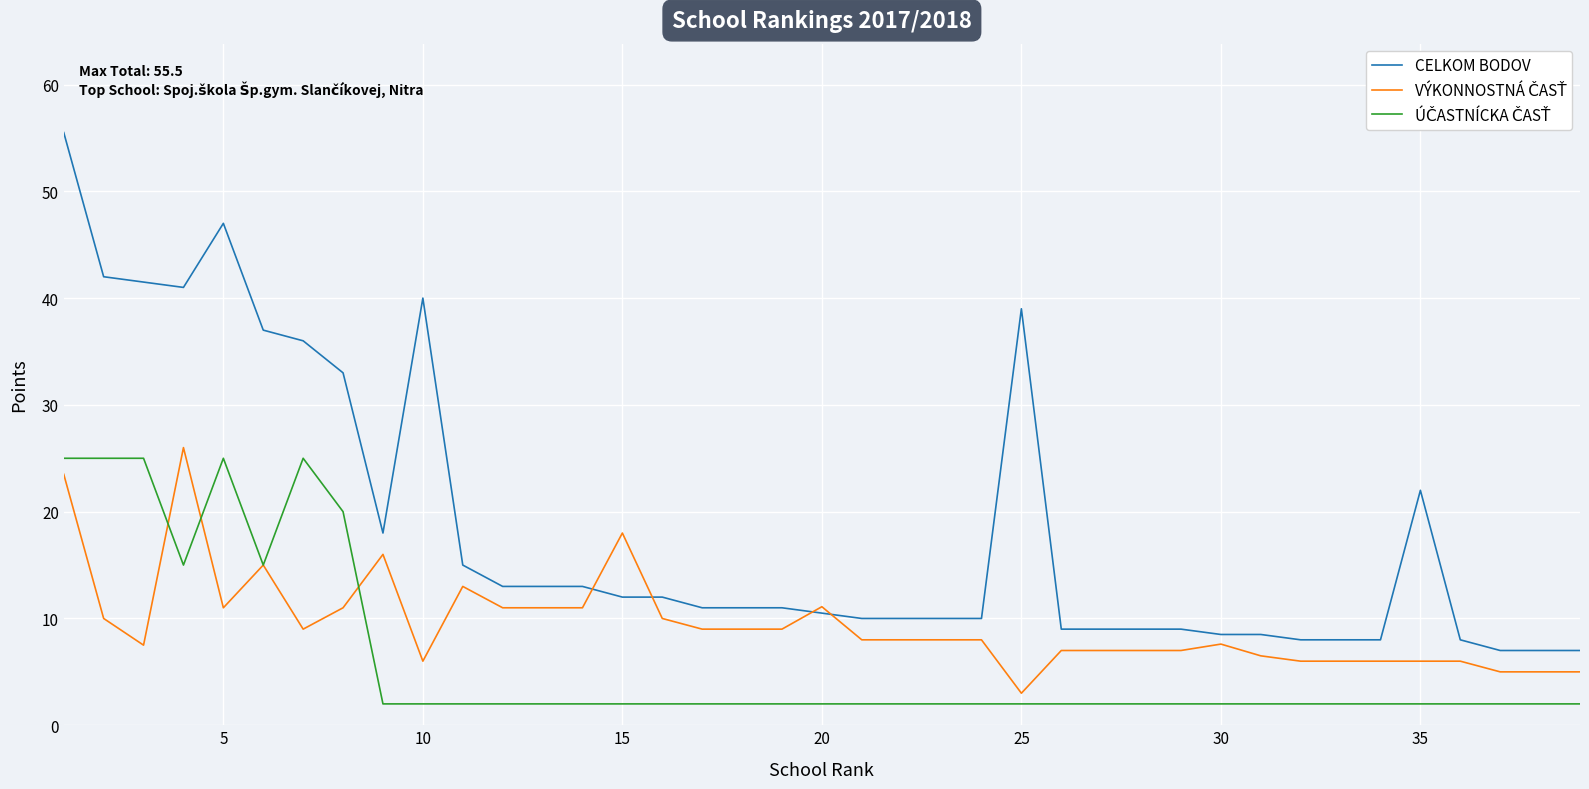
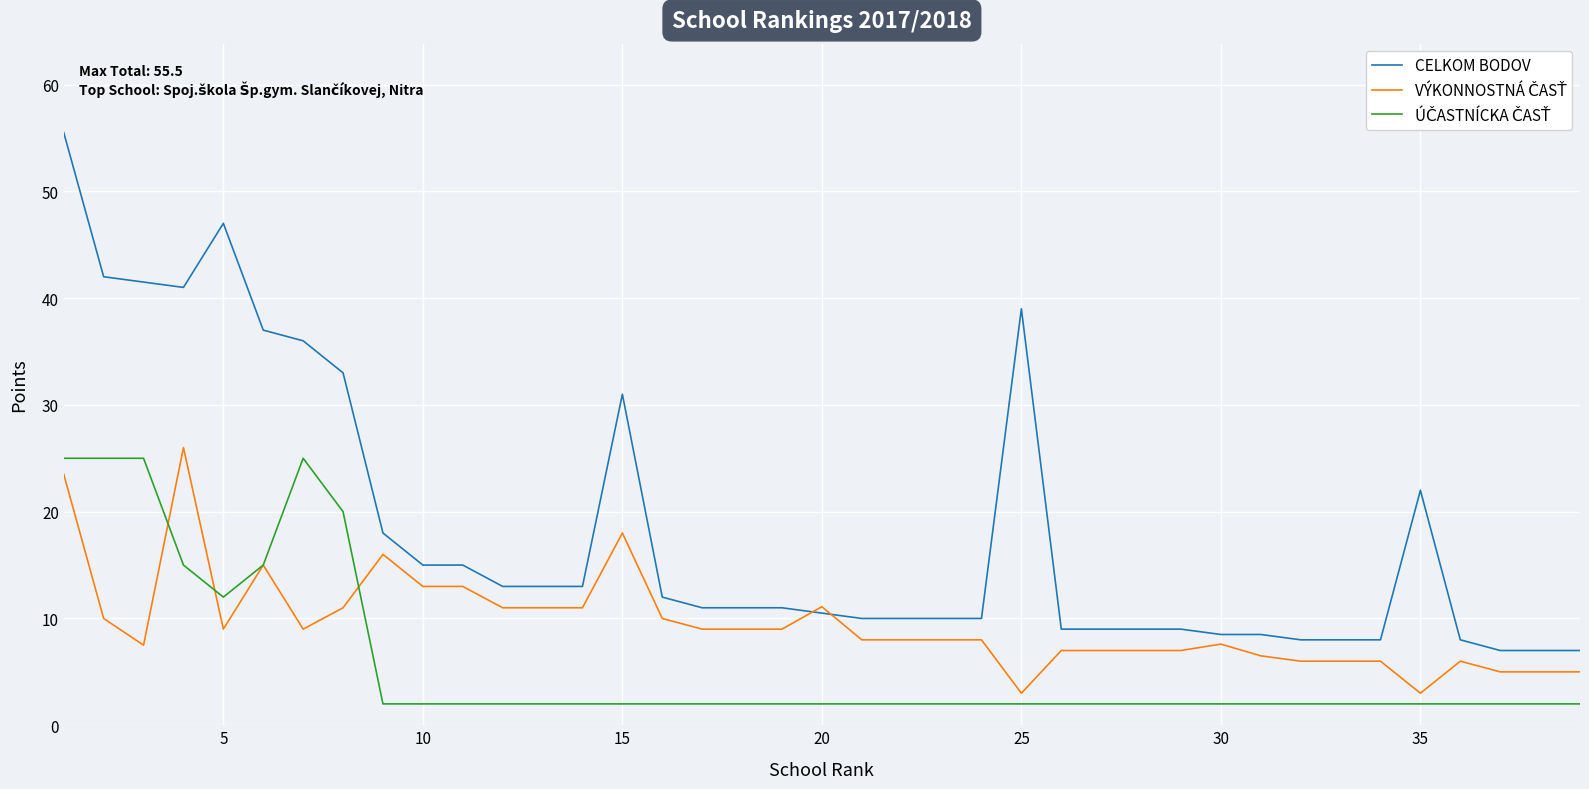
VÝKONNOSTNÁ ČASŤ, 5: 11 -> 9
ÚČASTNÍCKA ČASŤ, 5: 25 -> 12
CELKOM BODOV, 10: 40 -> 15
VÝKONNOSTNÁ ČASŤ, 10: 6 -> 13
CELKOM BODOV, 15: 12 -> 31
VÝKONNOSTNÁ ČASŤ, 35: 6 -> 3
